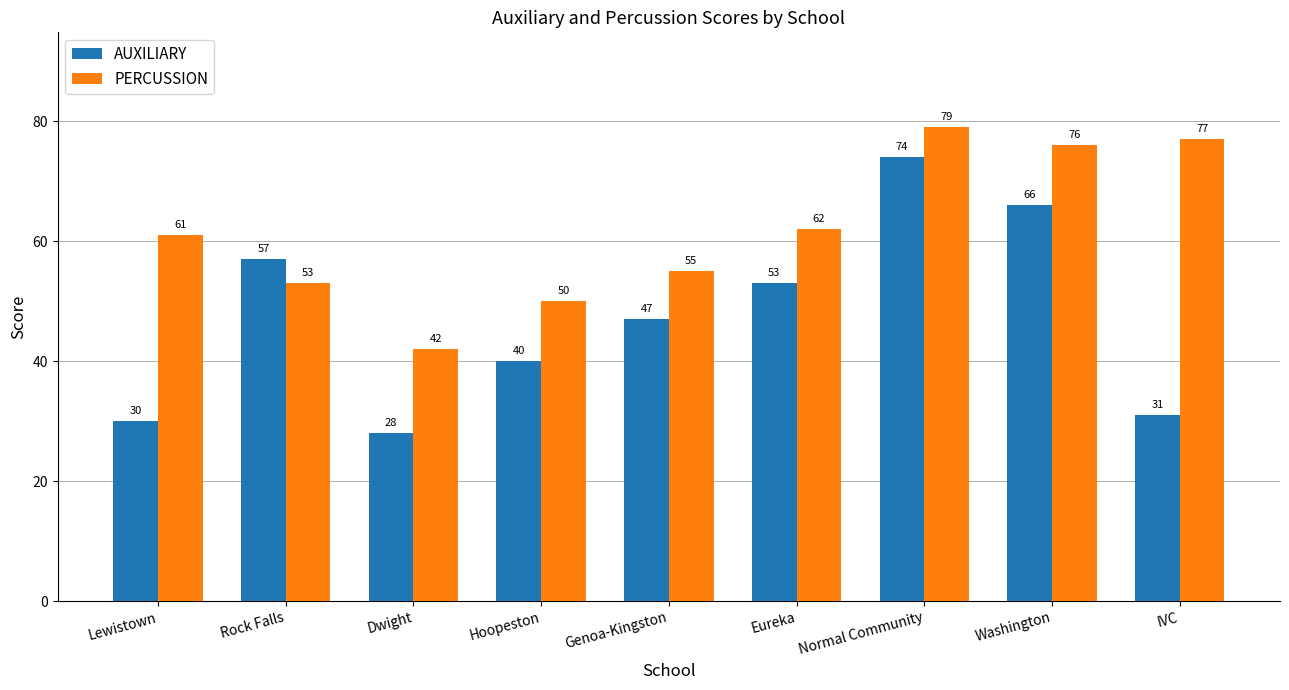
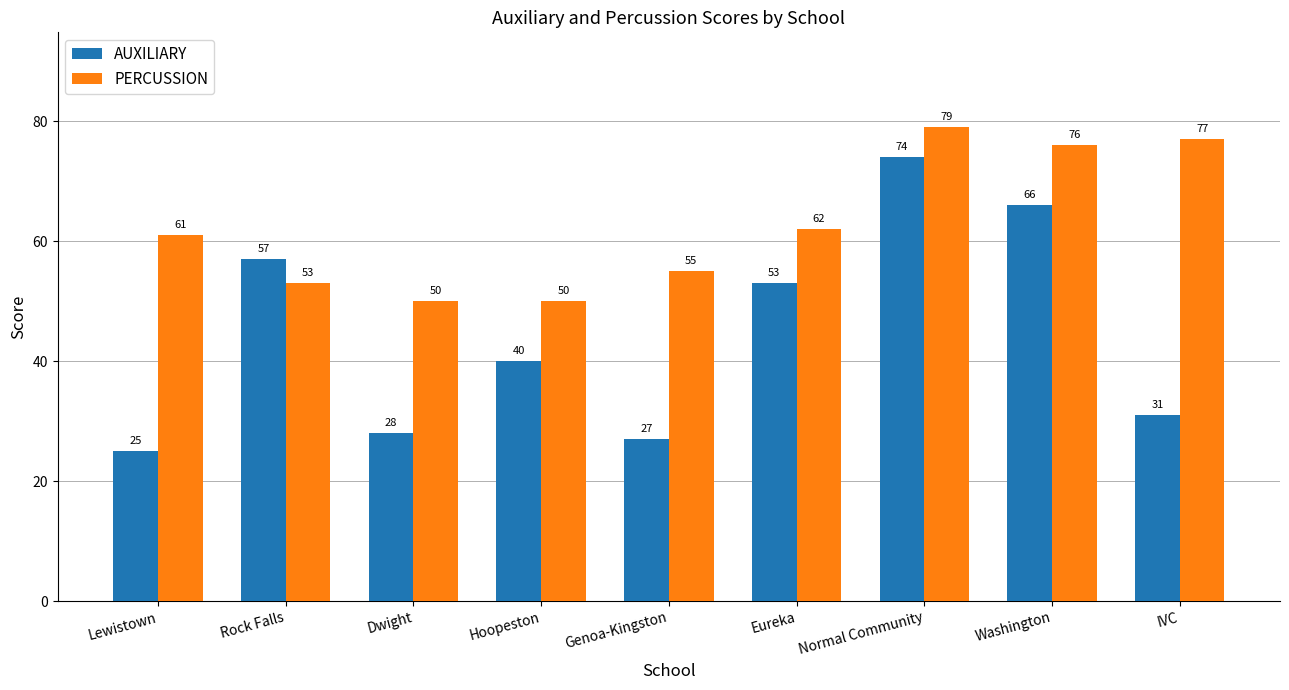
AUXILIARY, Lewistown: 30 -> 25
PERCUSSION, Dwight: 42 -> 50
AUXILIARY, Genoa-Kingston: 47 -> 27
